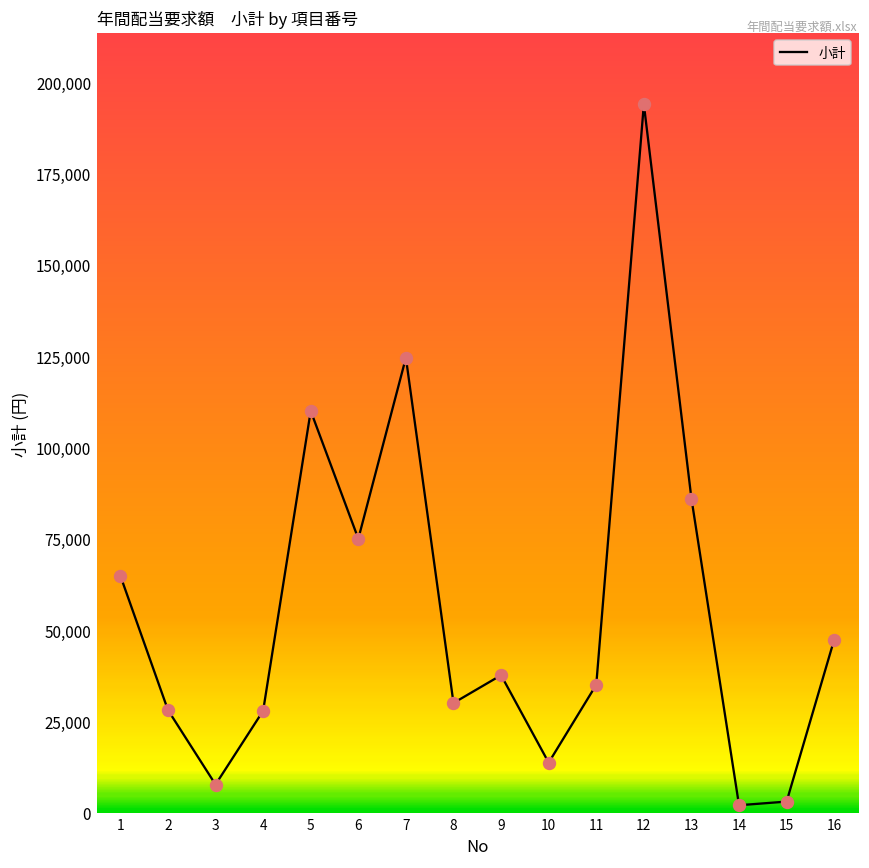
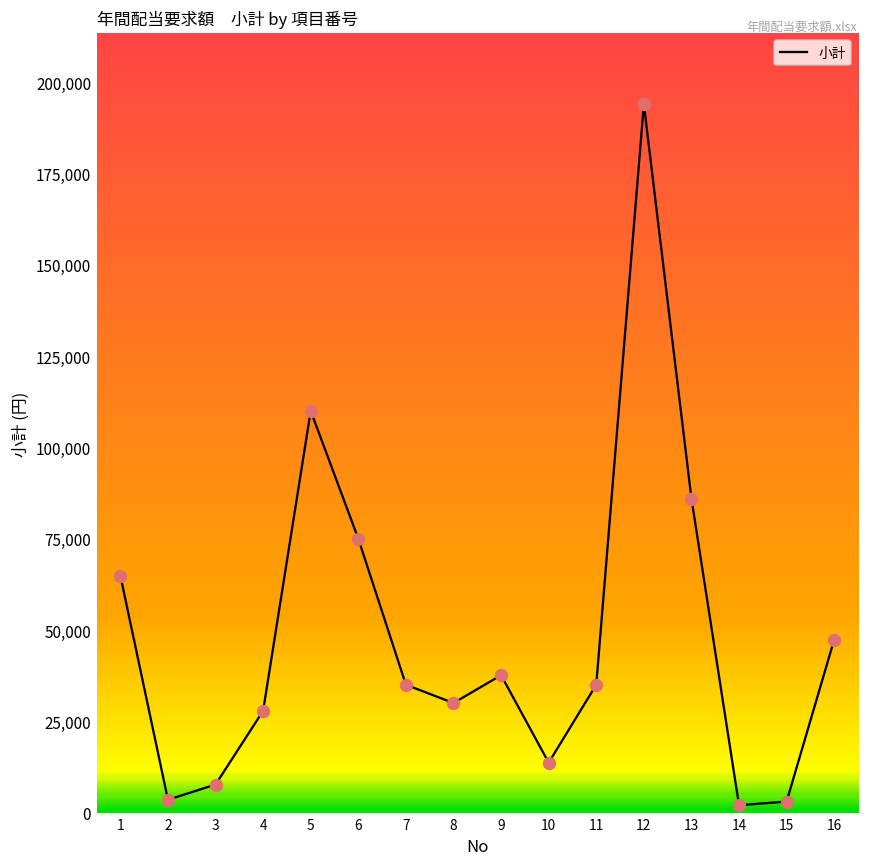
2: 28,000 -> 4,000
7: 125,000 -> 35,000
